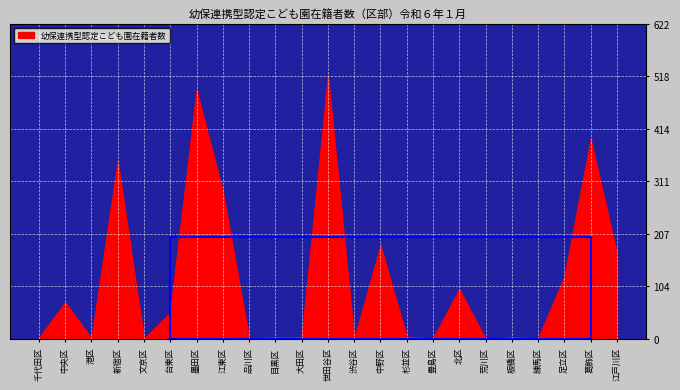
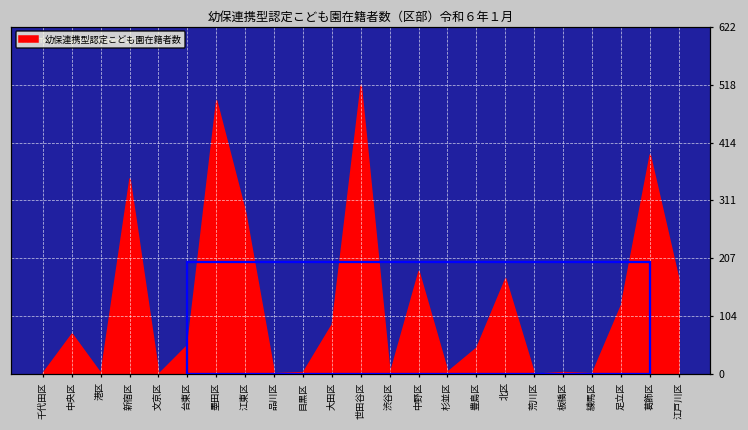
大田区: 0 -> 90
豊島区: 0 -> 50
北区: 100 -> 170
